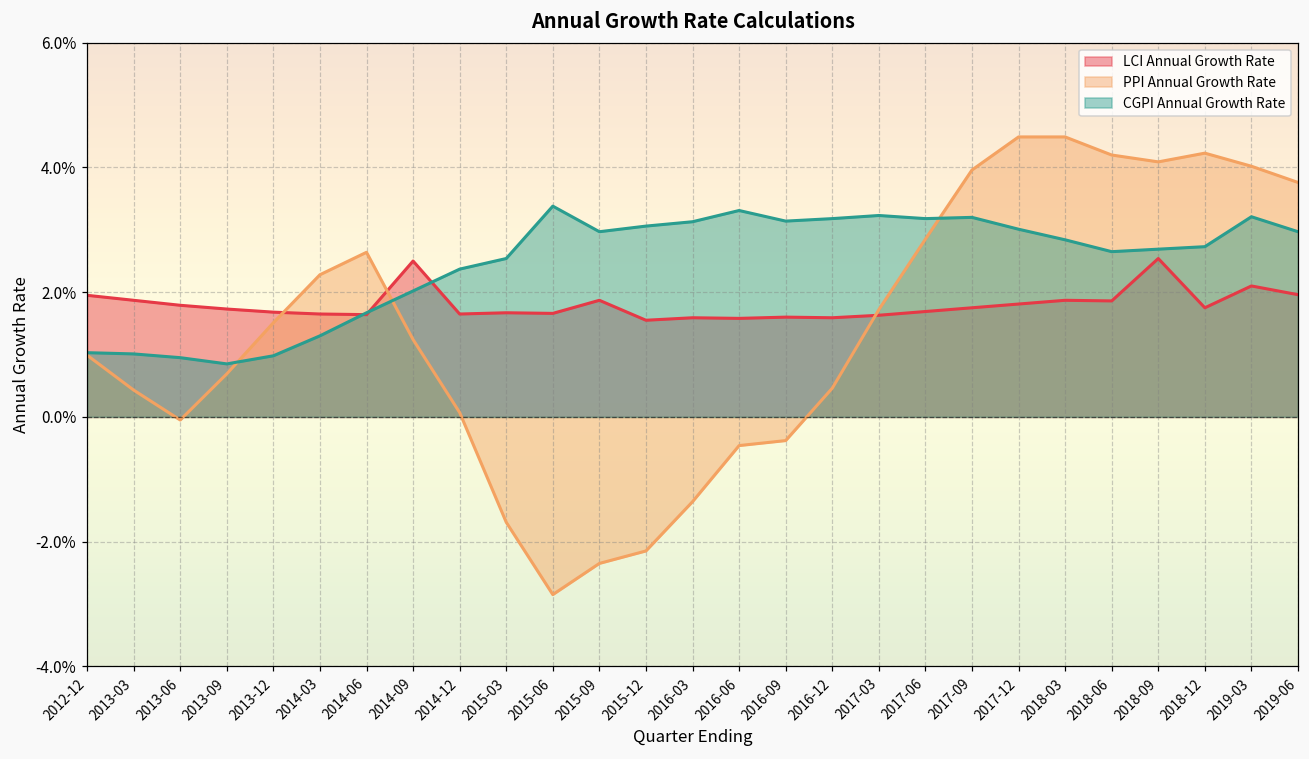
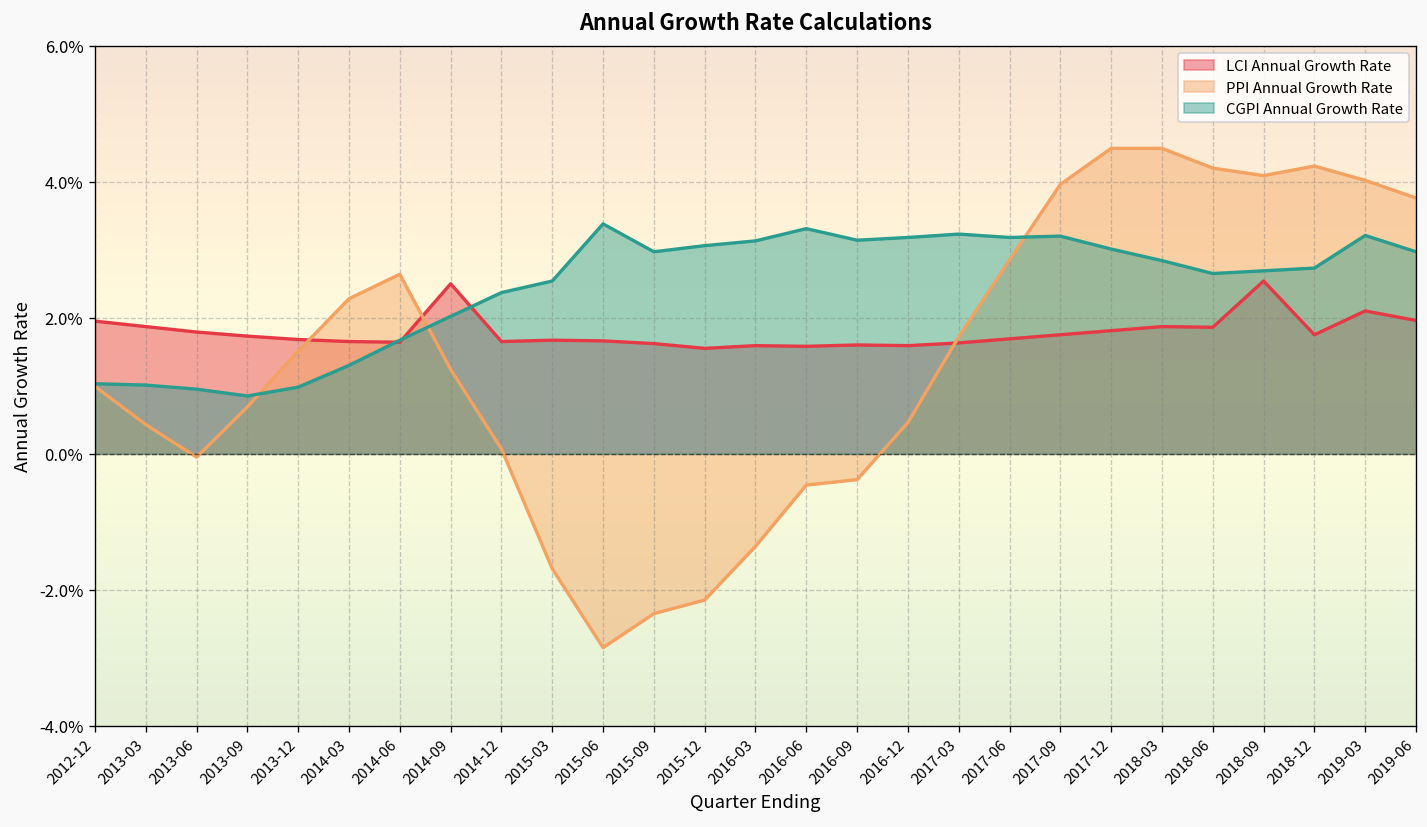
LCI Annual Growth Rate, 2015-09: 1.9% -> 1.6%
